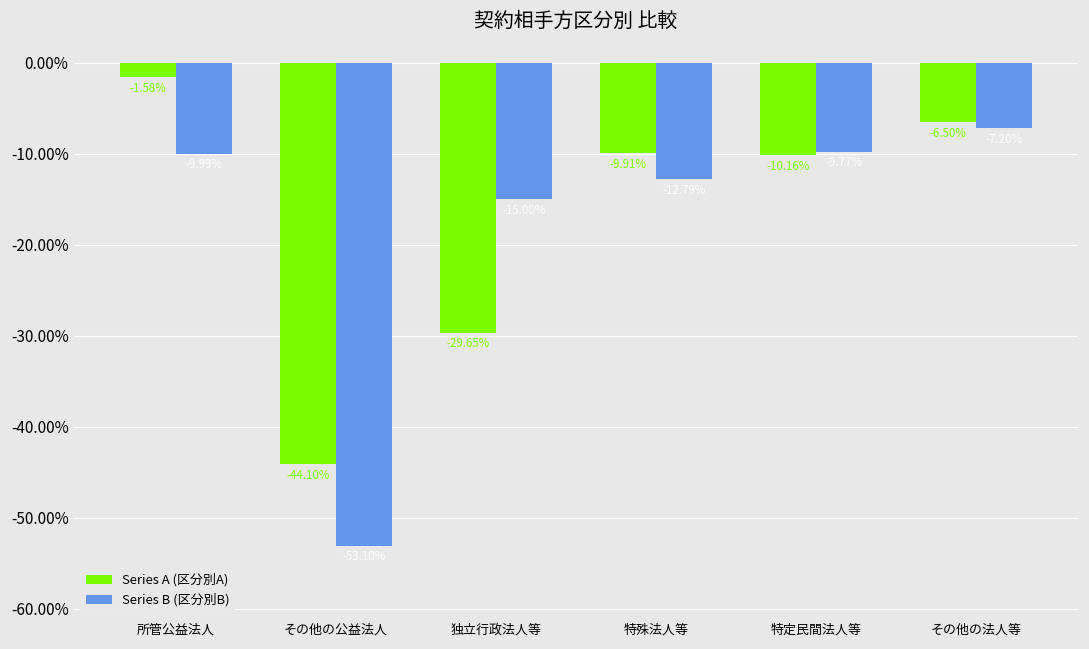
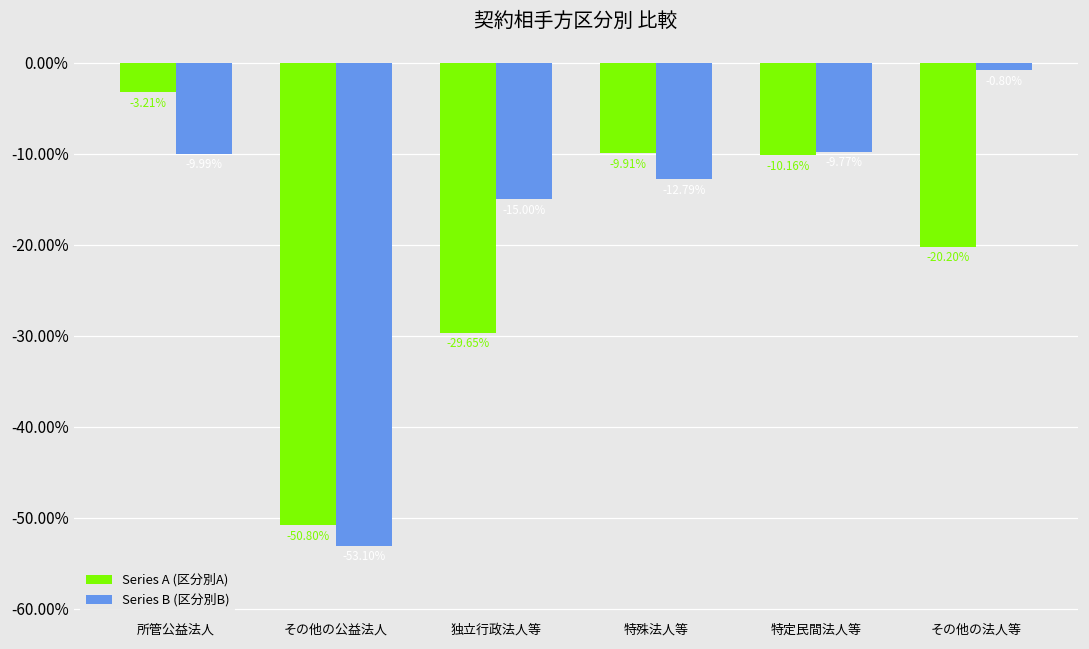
Series A (区分別A), 所管公益法人: -1.58% -> -3.21%
Series A (区分別A), その他の公益法人: -44.10% -> -50.80%
Series A (区分別A), その他の法人等: -6.50% -> -20.20%
Series B (区分別B), その他の法人等: -7% -> -1%
